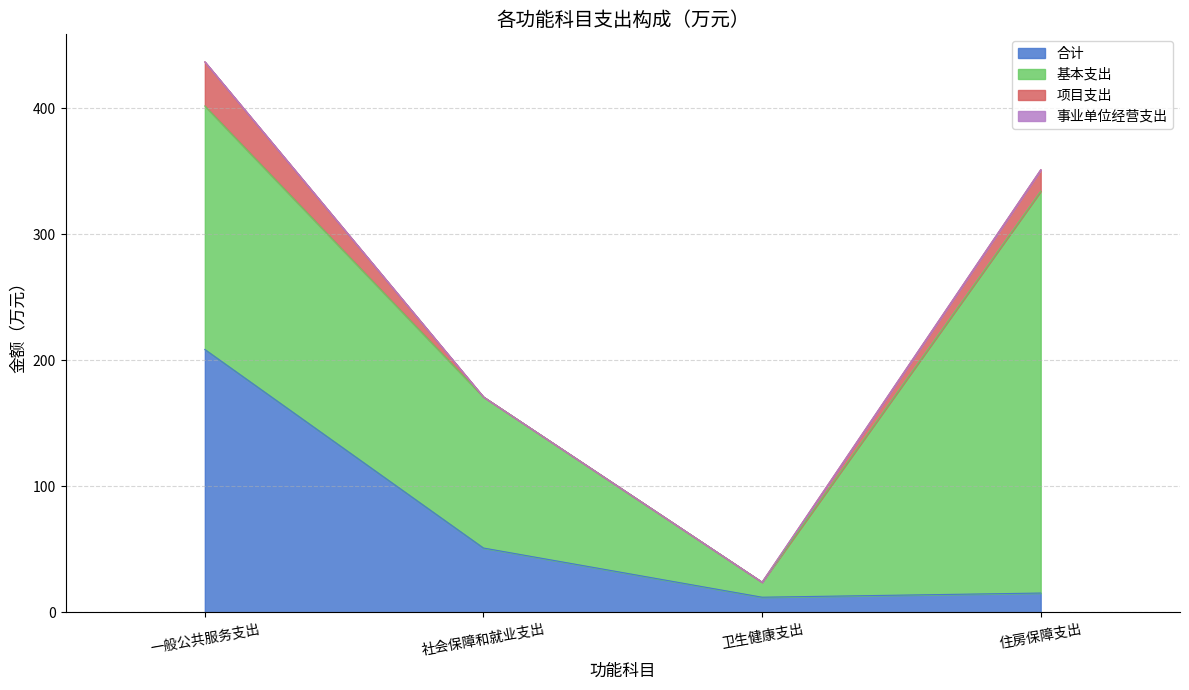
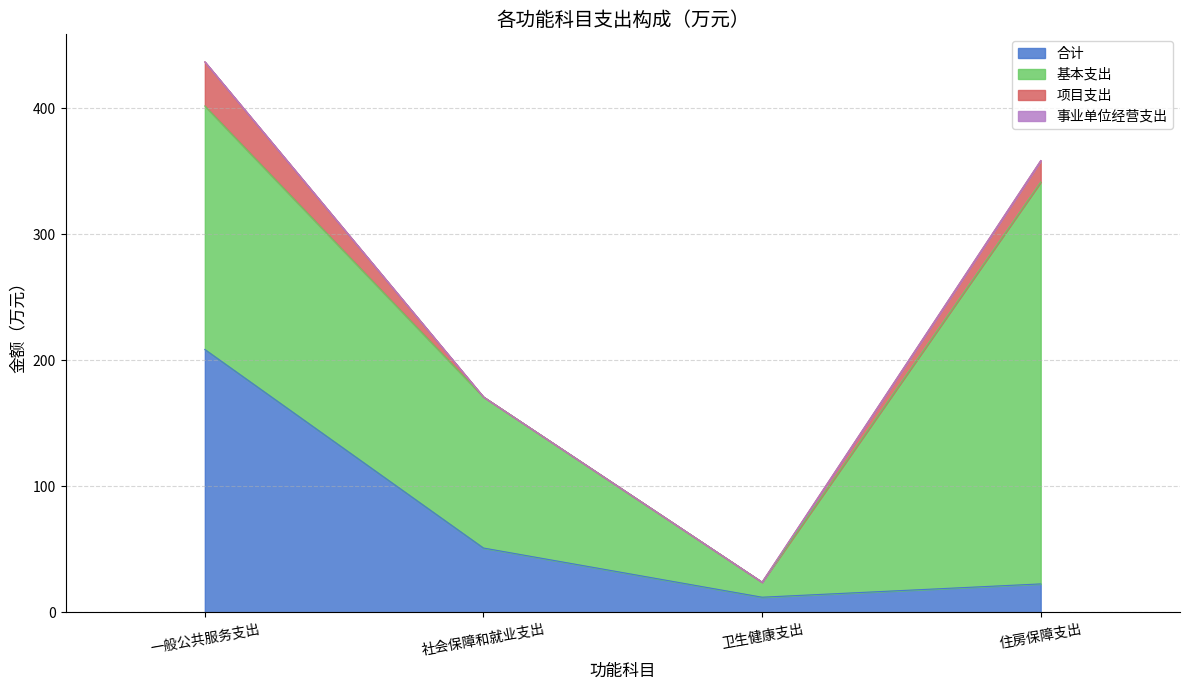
合计, 住房保障支出: 15 -> 22
